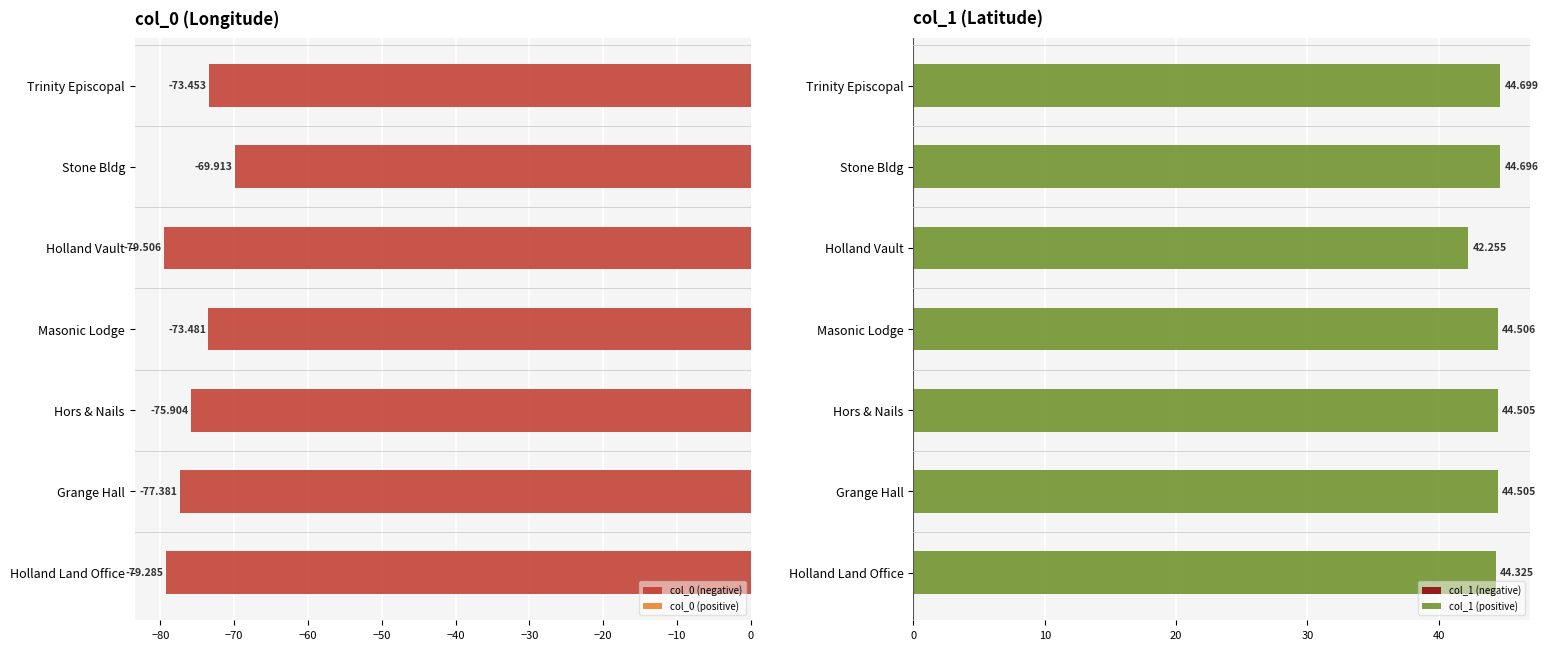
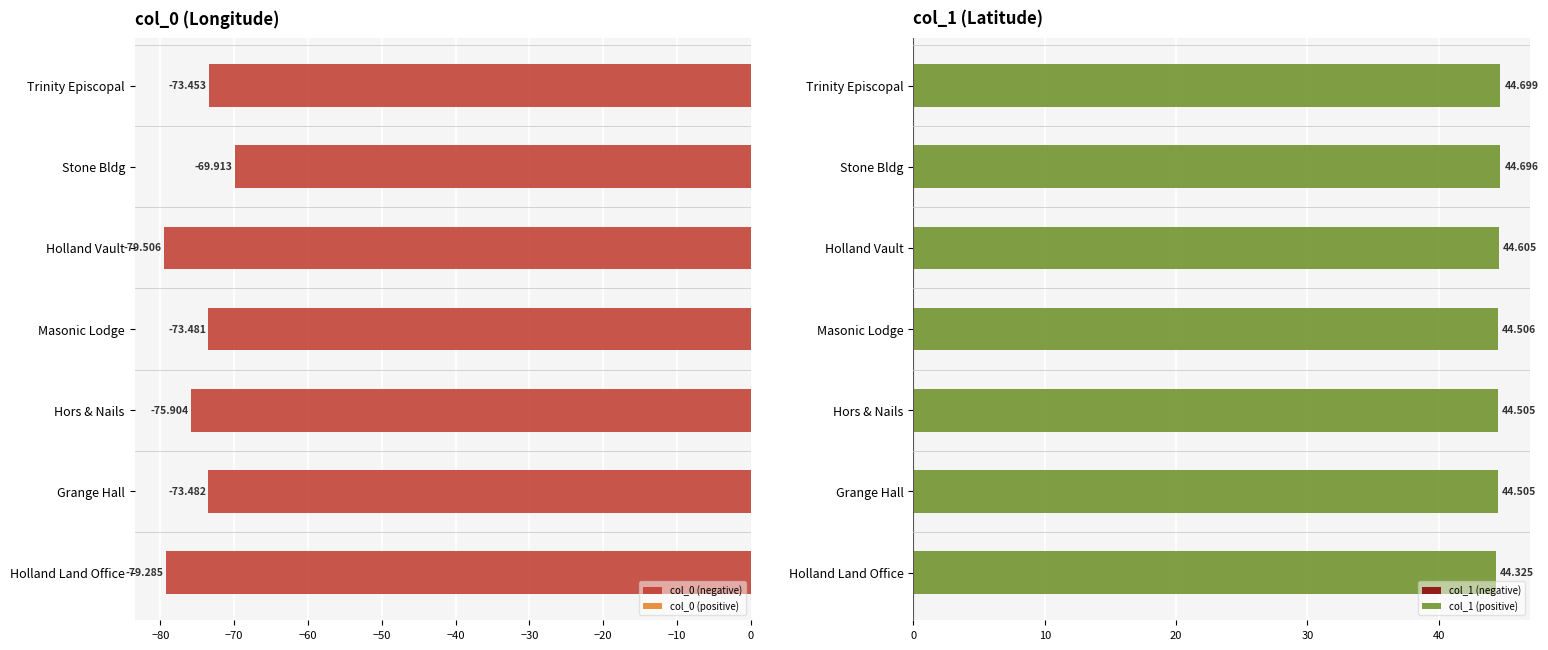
col_0 (Longitude), col_0 (negative), Grange Hall: -77.381 -> -73.482
col_1 (Latitude), col_1 (positive), Holland Vault: 42.255 -> 44.605
